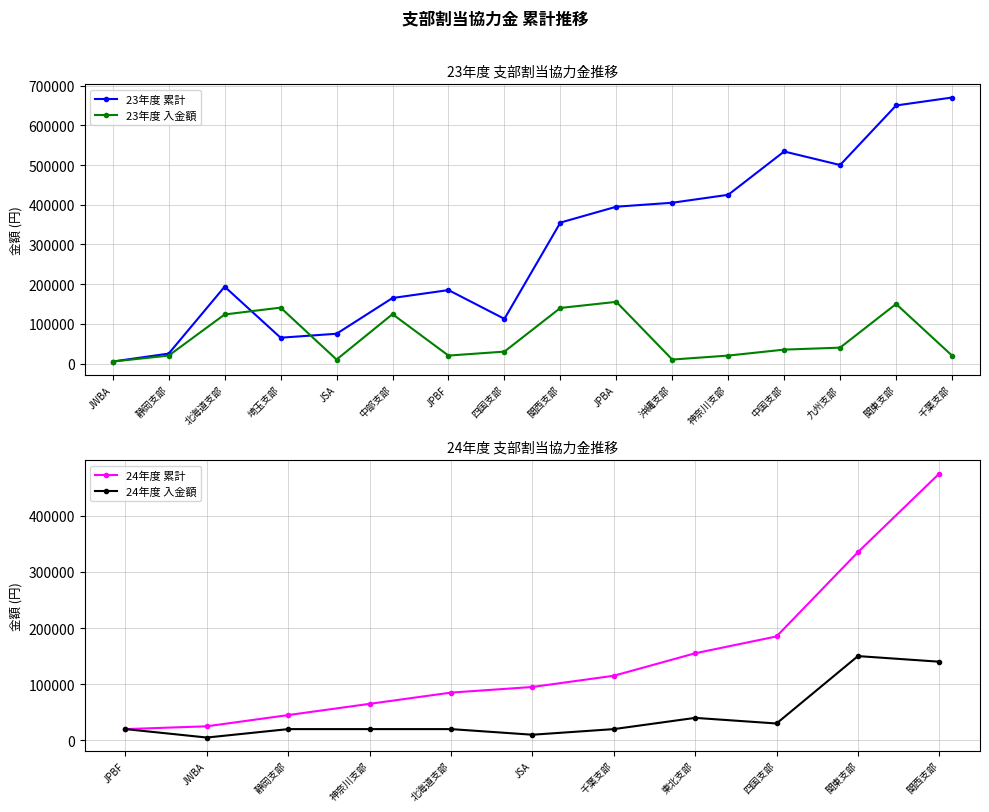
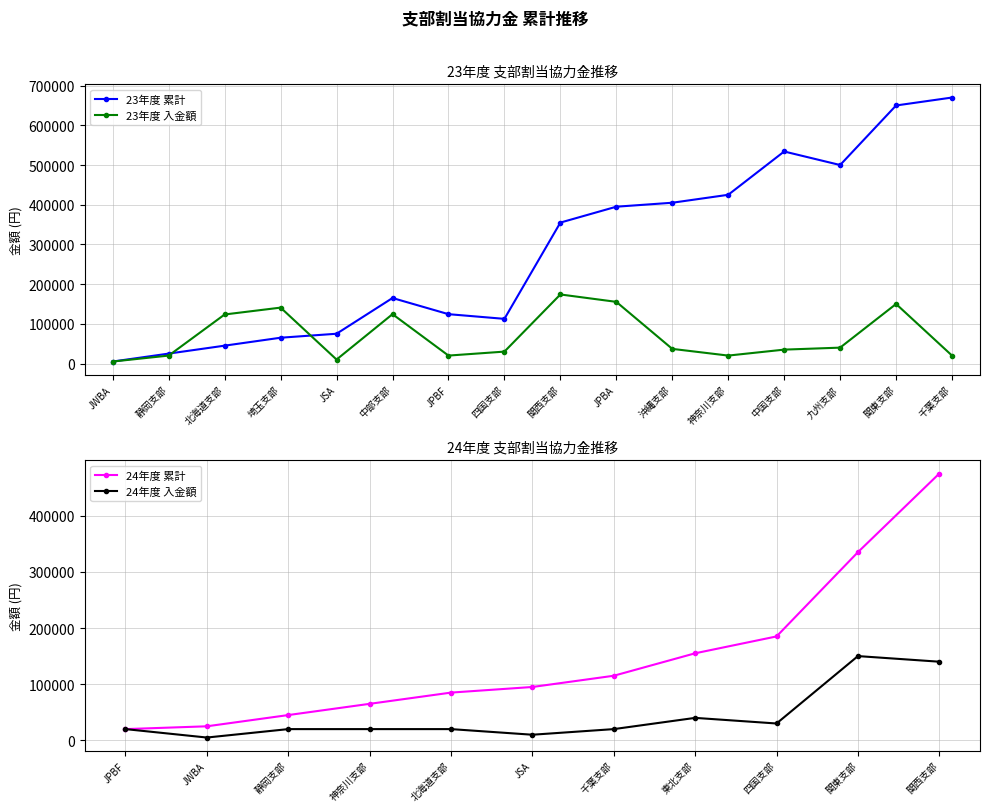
23年度 支部割当協力金推移, 23年度 累計, 北海道支部: 190000 -> 50000
23年度 支部割当協力金推移, 23年度 累計, JPBF: 190000 -> 120000
23年度 支部割当協力金推移, 23年度 入金額, 関西支部: 140000 -> 170000
23年度 支部割当協力金推移, 23年度 入金額, 沖縄支部: 10000 -> 40000
